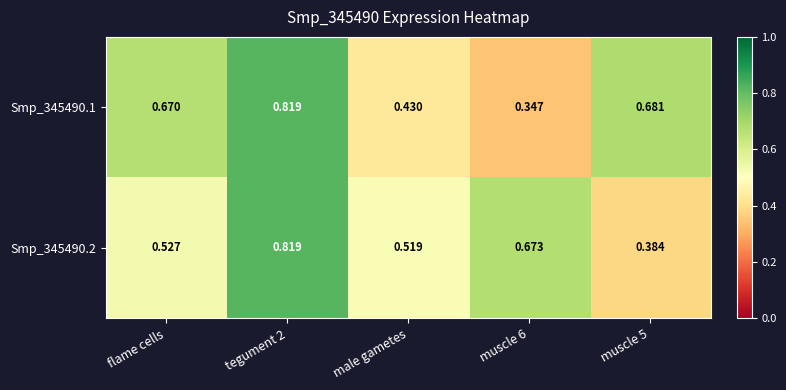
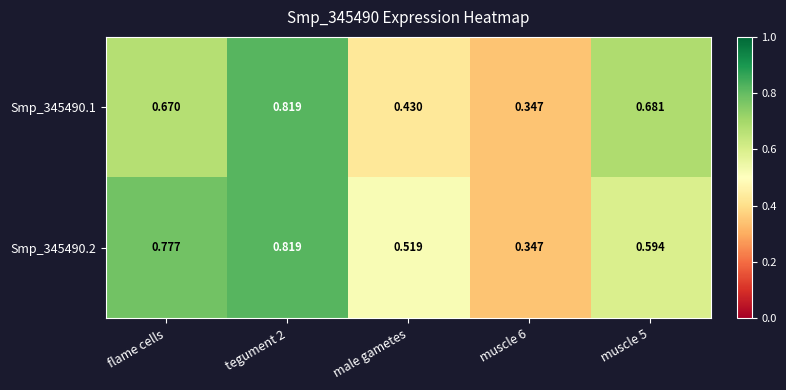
Smp_345490.2, flame cells: 0.527 -> 0.777
Smp_345490.2, muscle 6: 0.673 -> 0.347
Smp_345490.2, muscle 5: 0.384 -> 0.594
